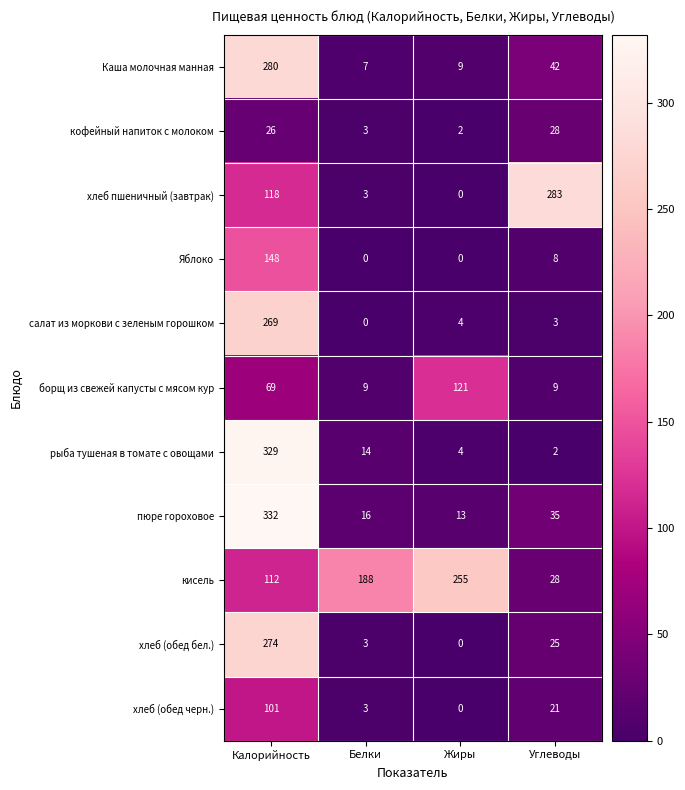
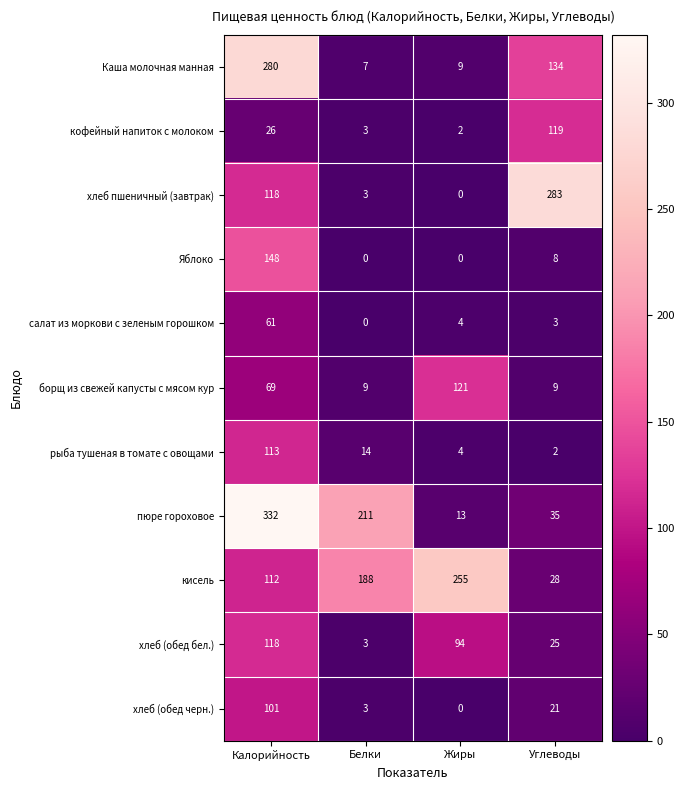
Каша молочная манная, Углеводы: 42 -> 134
кофейный напиток с молоком, Углеводы: 28 -> 119
салат из моркови с зеленым горошком, Калорийность: 269 -> 61
рыба тушеная в томате с овощами, Калорийность: 329 -> 113
пюре гороховое, Белки: 16 -> 211
хлеб (обед бел.), Калорийность: 274 -> 118
хлеб (обед бел.), Жиры: 0 -> 94
